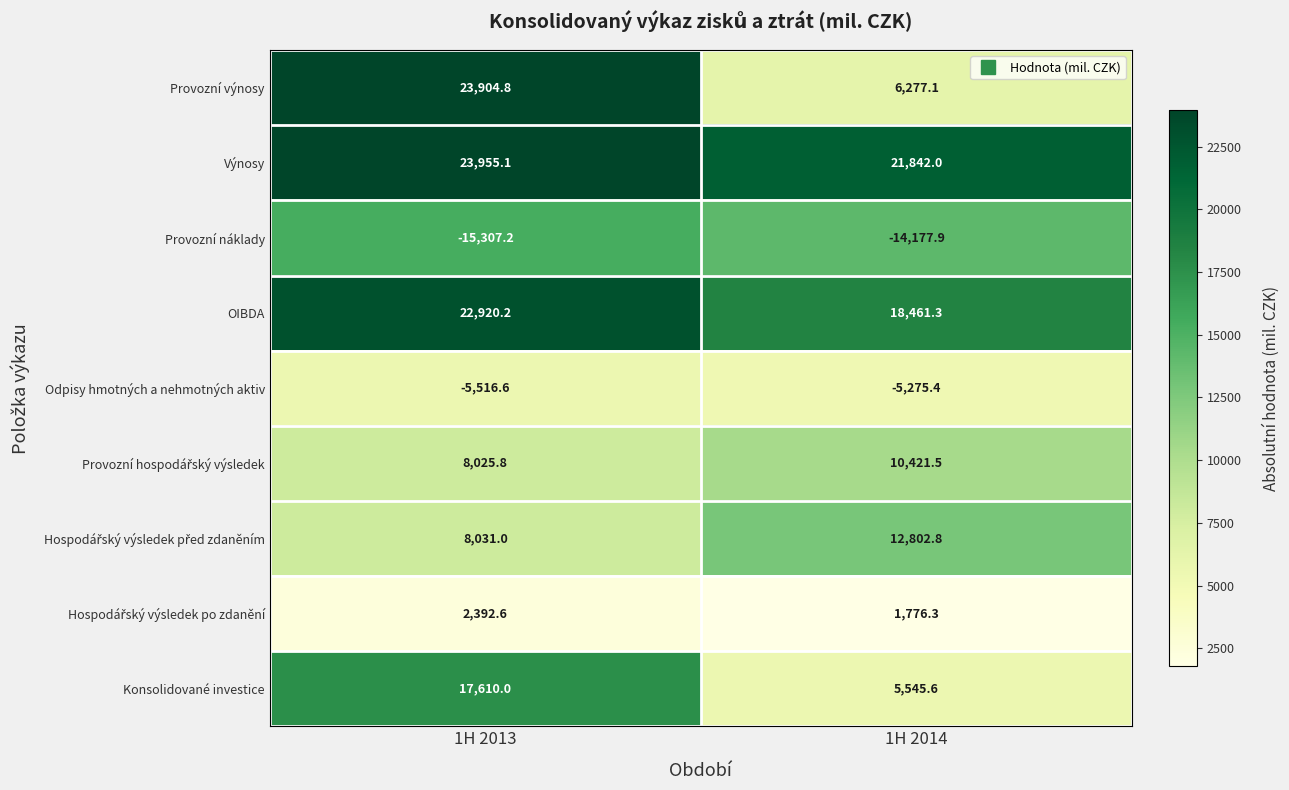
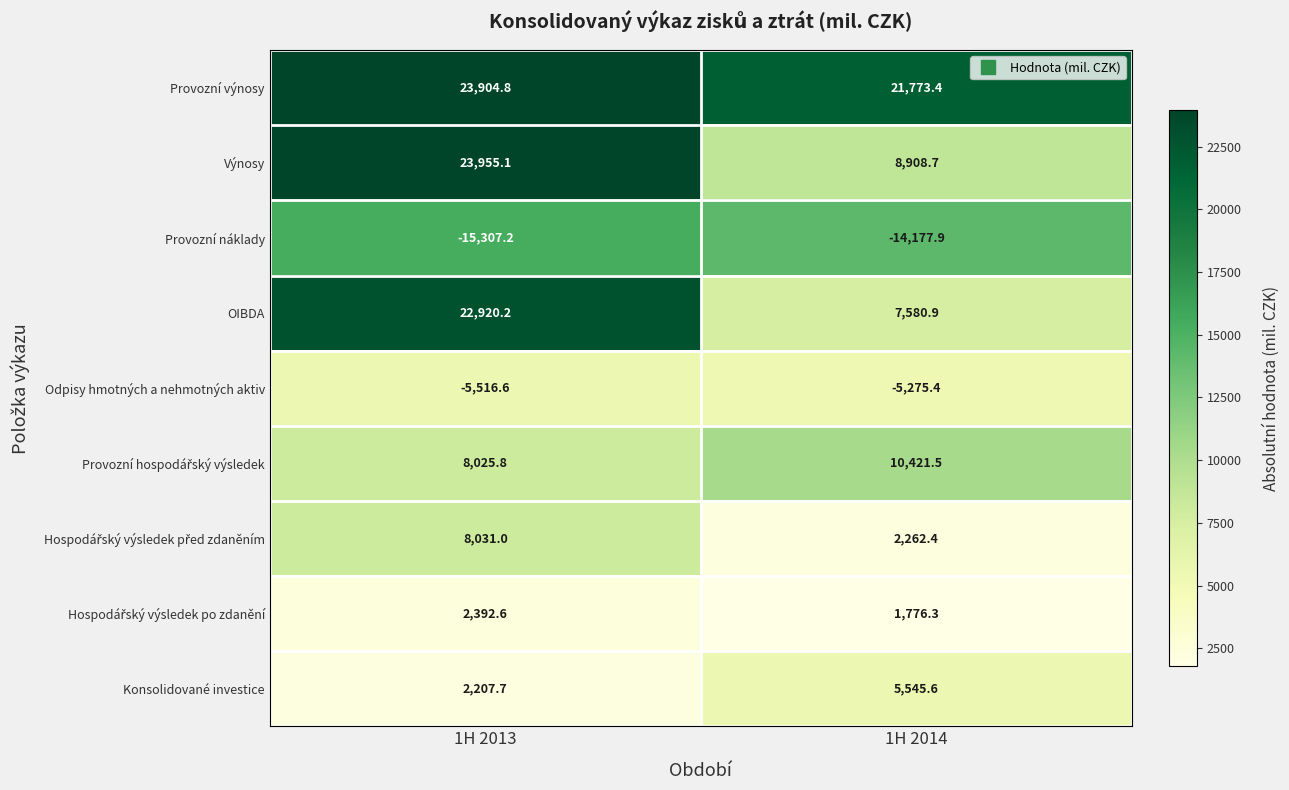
Provozní výnosy, 1H 2014: 6,277.1 -> 21,773.4
Výnosy, 1H 2014: 21,842.0 -> 8,908.7
OIBDA, 1H 2014: 18,461.3 -> 7,580.9
Hospodářský výsledek před zdaněním, 1H 2014: 12,802.8 -> 2,262.4
Konsolidované investice, 1H 2013: 17,610.0 -> 2,207.7
